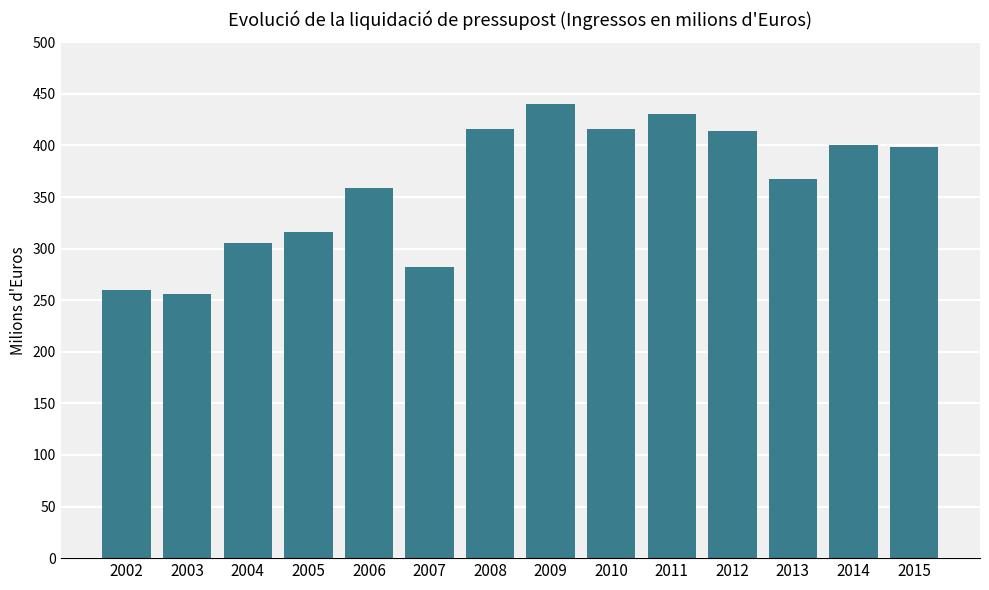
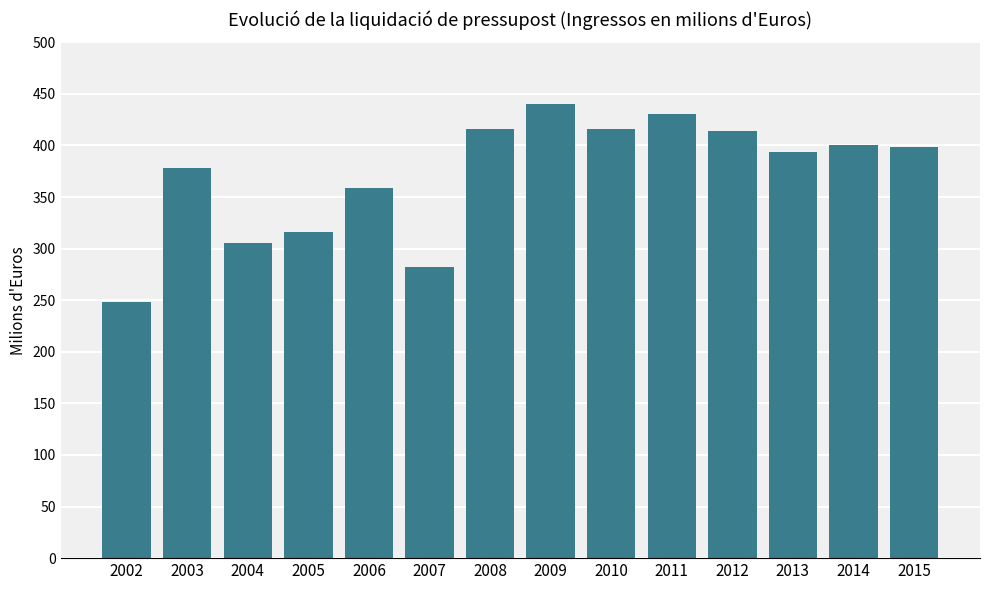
2002: 260 -> 248
2003: 256 -> 379
2013: 368 -> 393
